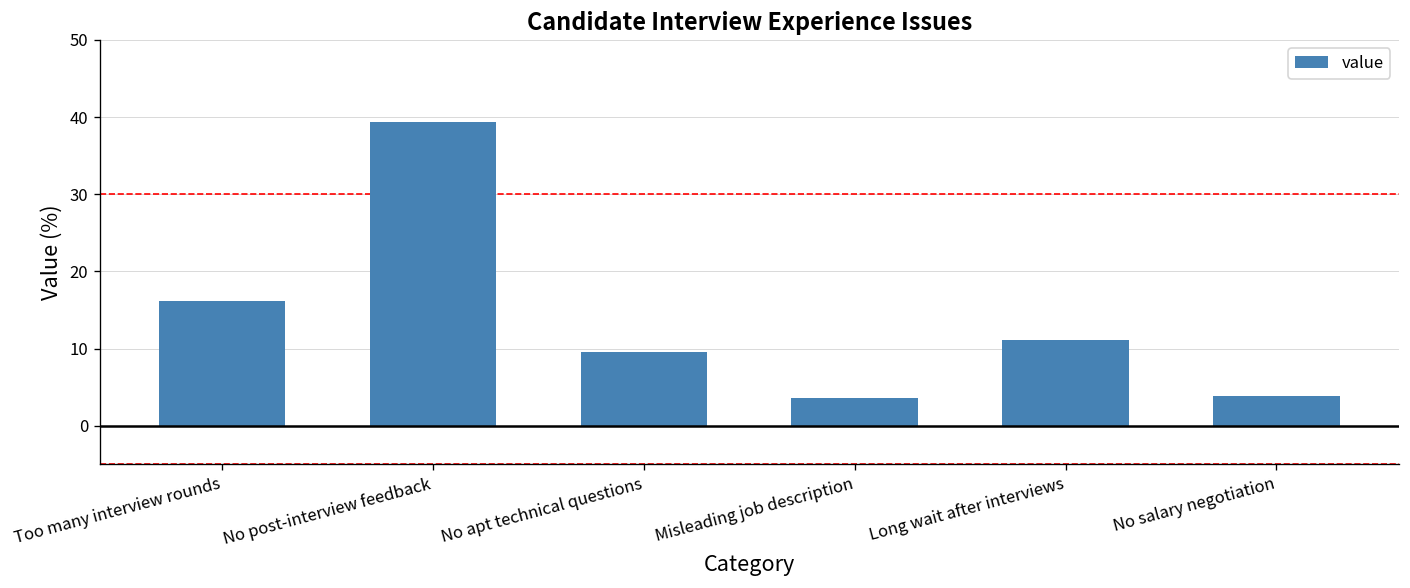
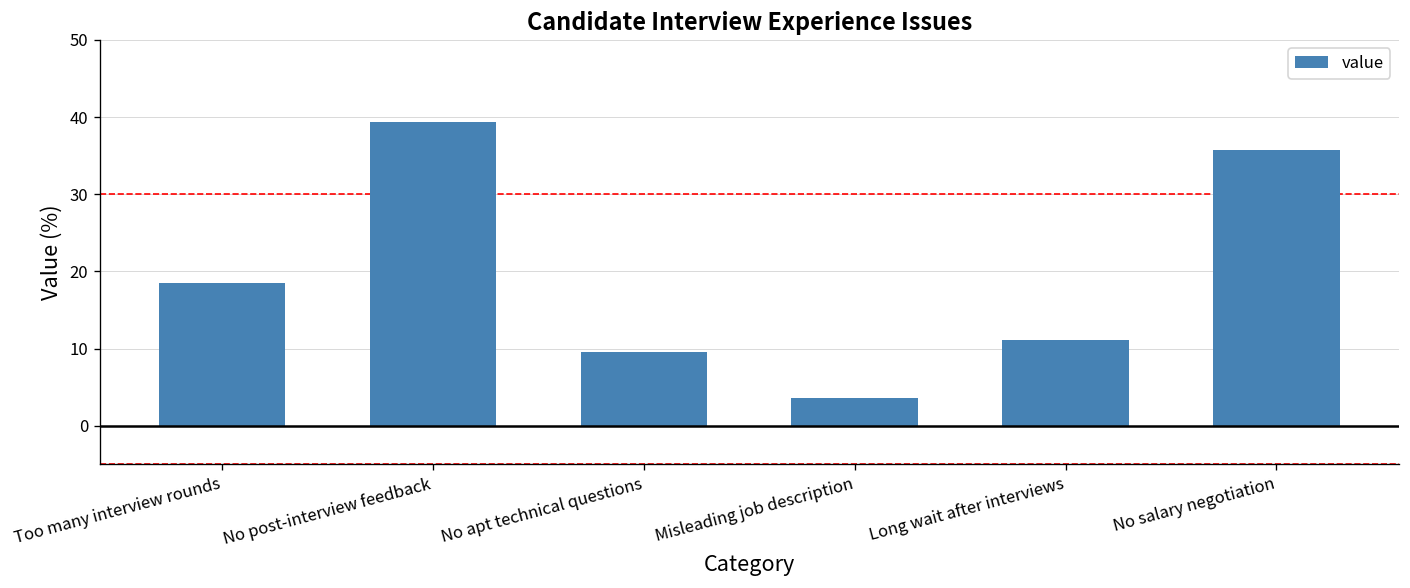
Too many interview rounds: 16 -> 19
No salary negotiation: 4 -> 36
